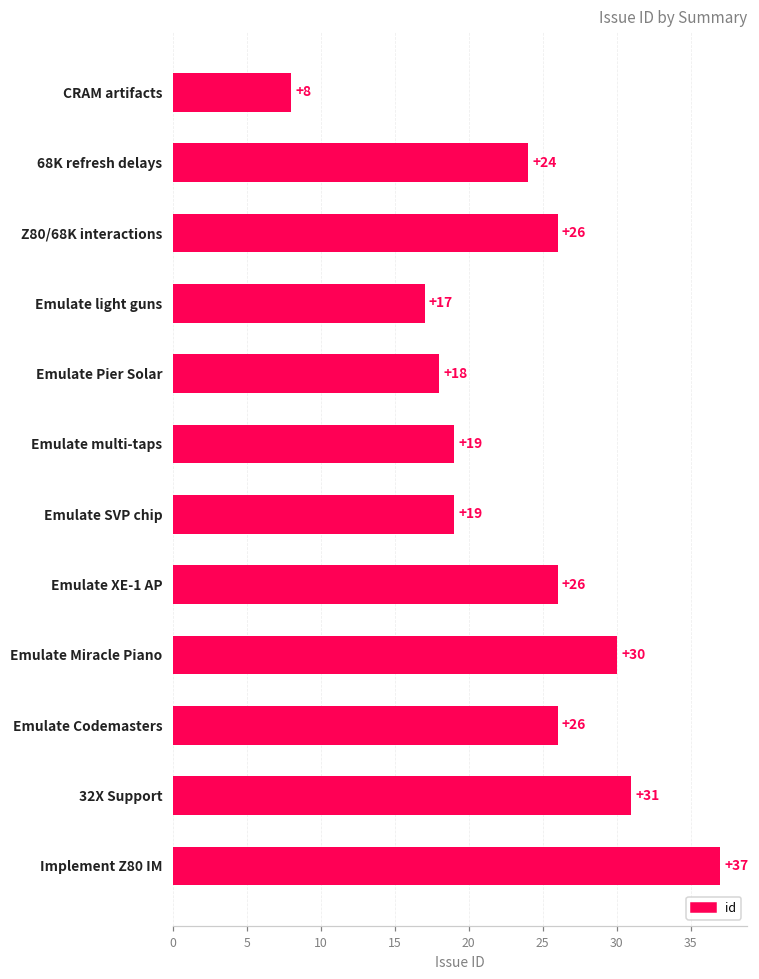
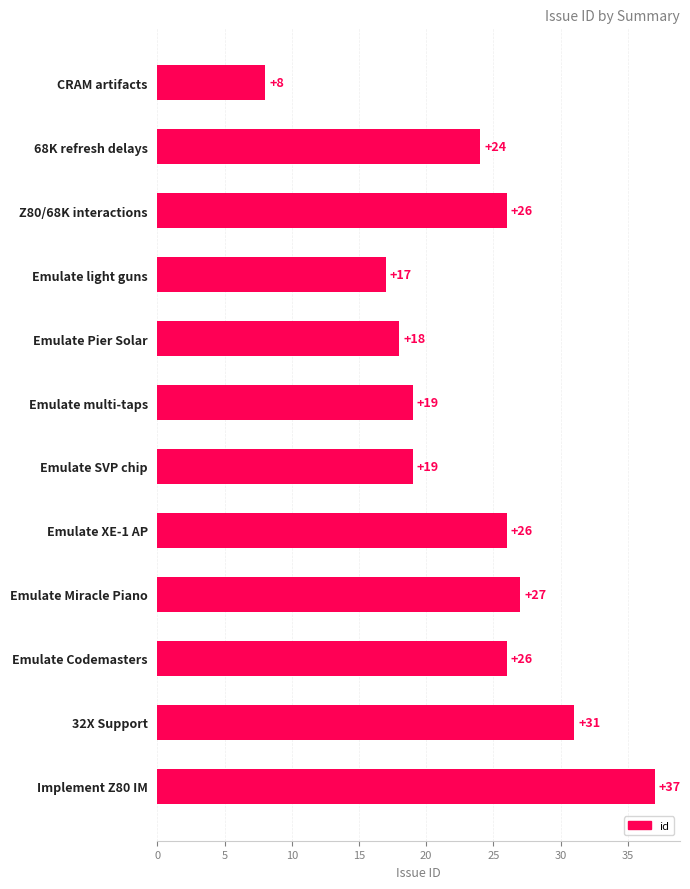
Emulate Miracle Piano: +30 -> +27
